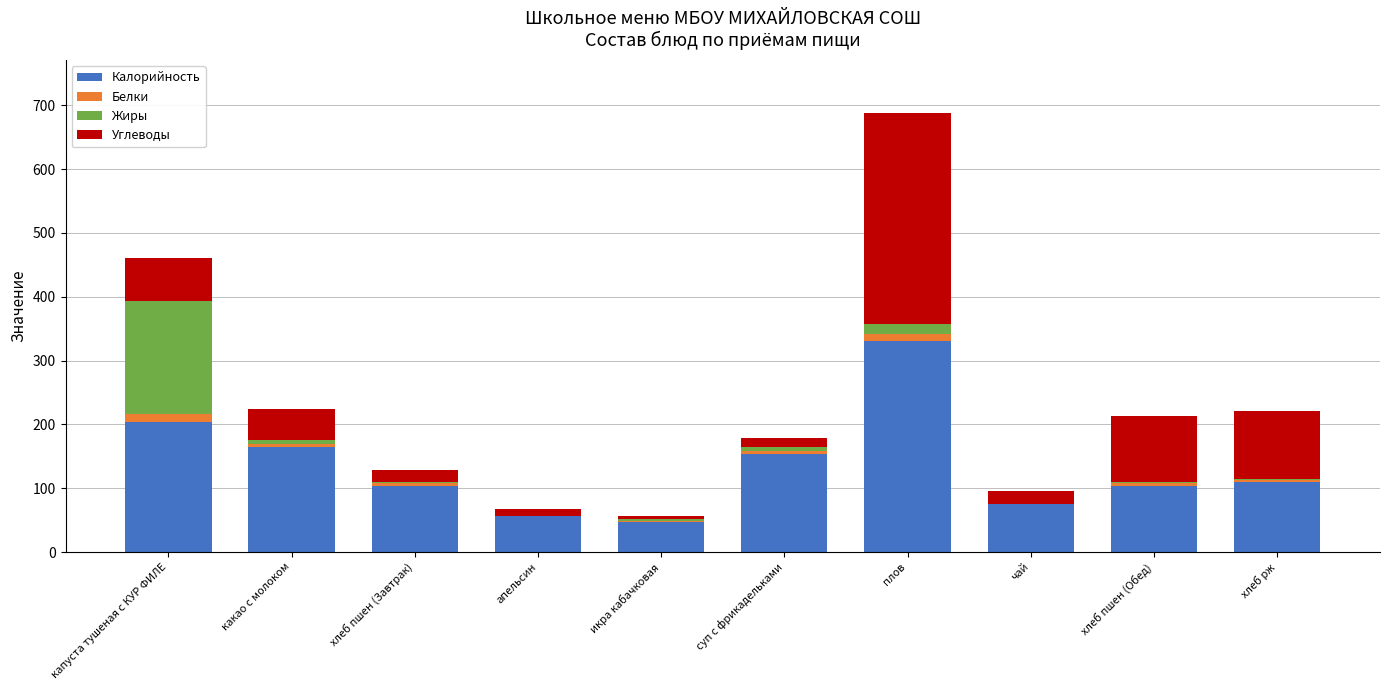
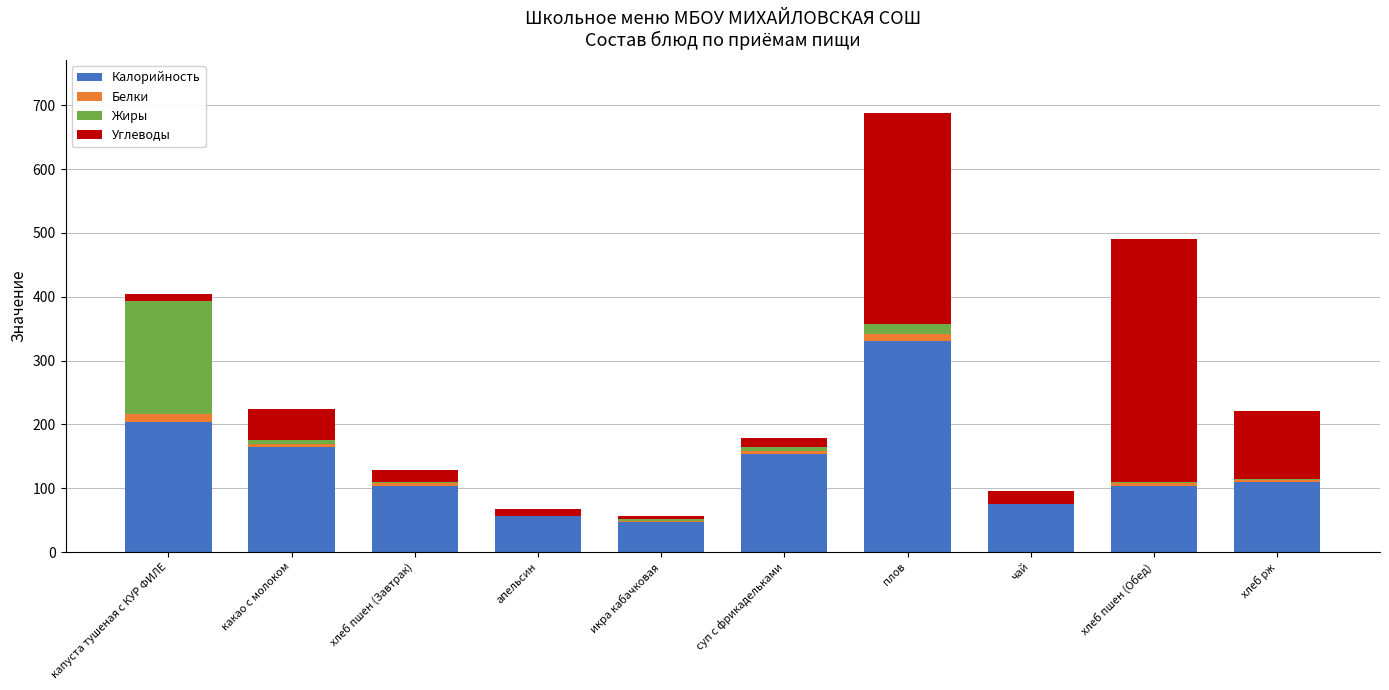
Углеводы, капуста тушеная с КУР ФИЛЕ: 70 -> 10
Углеводы, хлеб пшен (Обед): 100 -> 380
